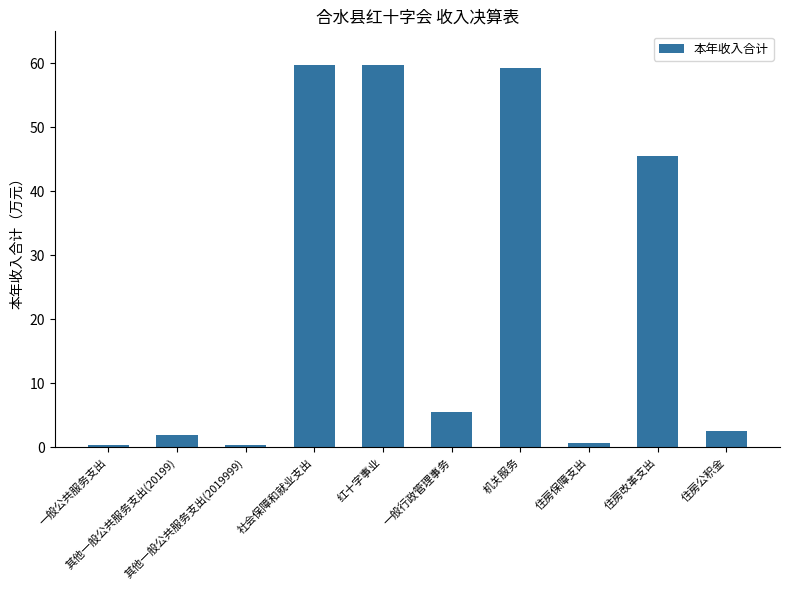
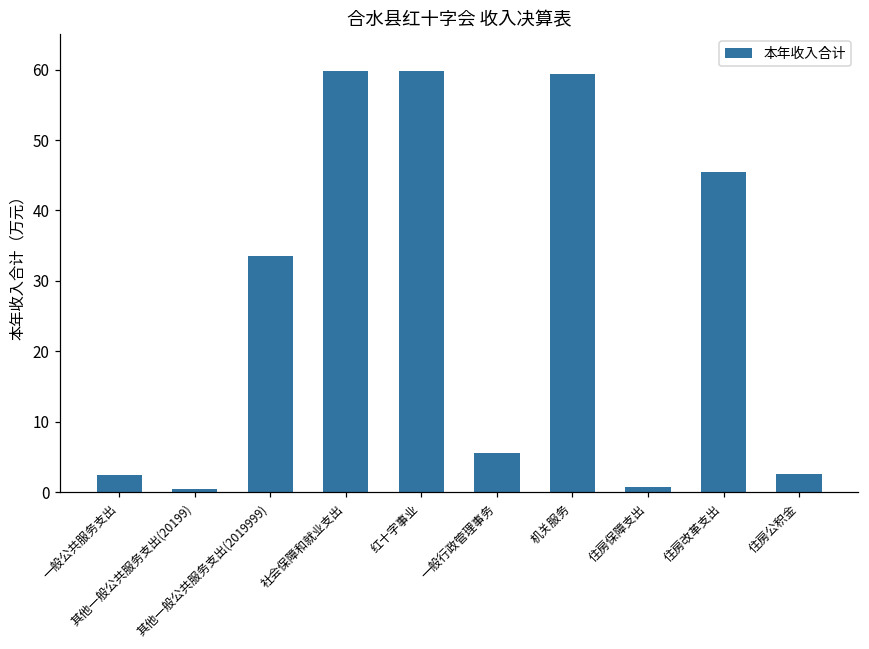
一般公共服务支出: 0 -> 2
其他一般公共服务支出(20199): 2 -> 0
其他一般公共服务支出(2019999): 0 -> 34
